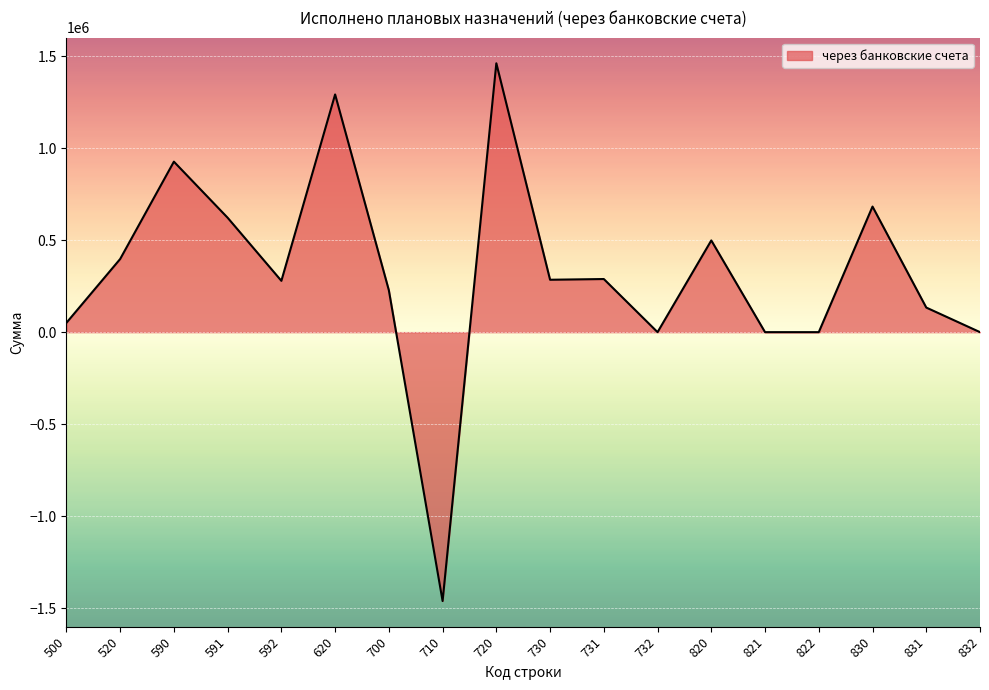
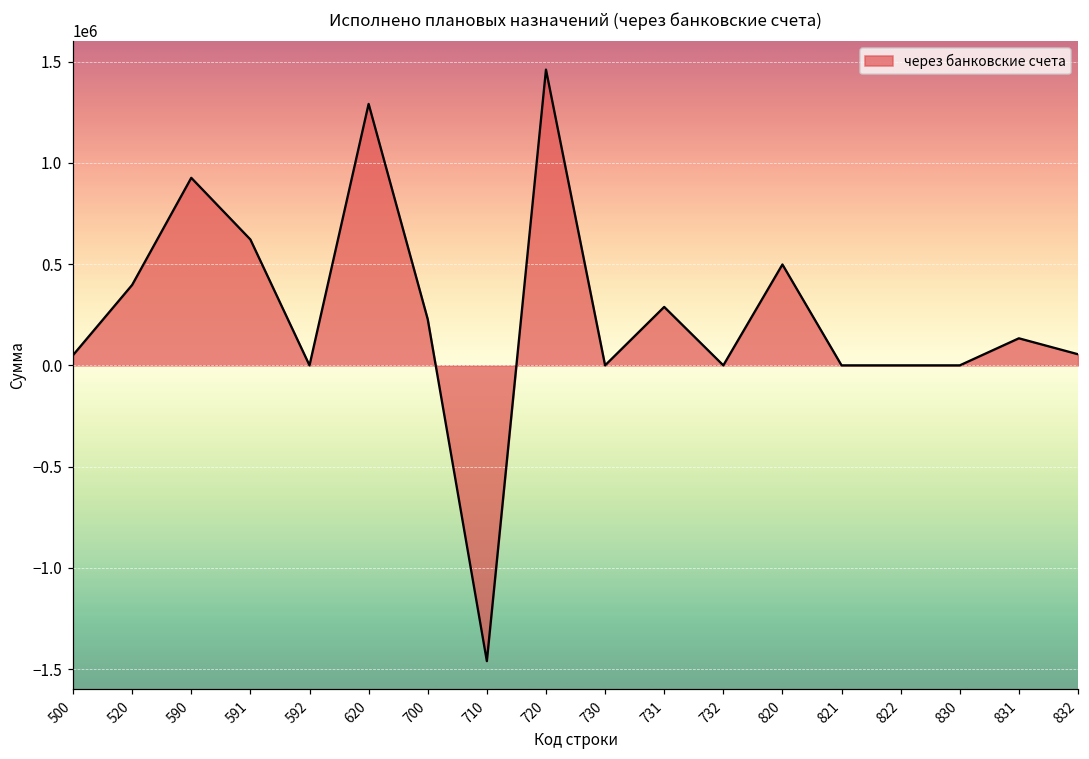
через банковские счета, 592: 280000 -> 0
через банковские счета, 730: 280000 -> 0
через банковские счета, 830: 680000 -> 0
через банковские счета, 832: 0 -> 50000
